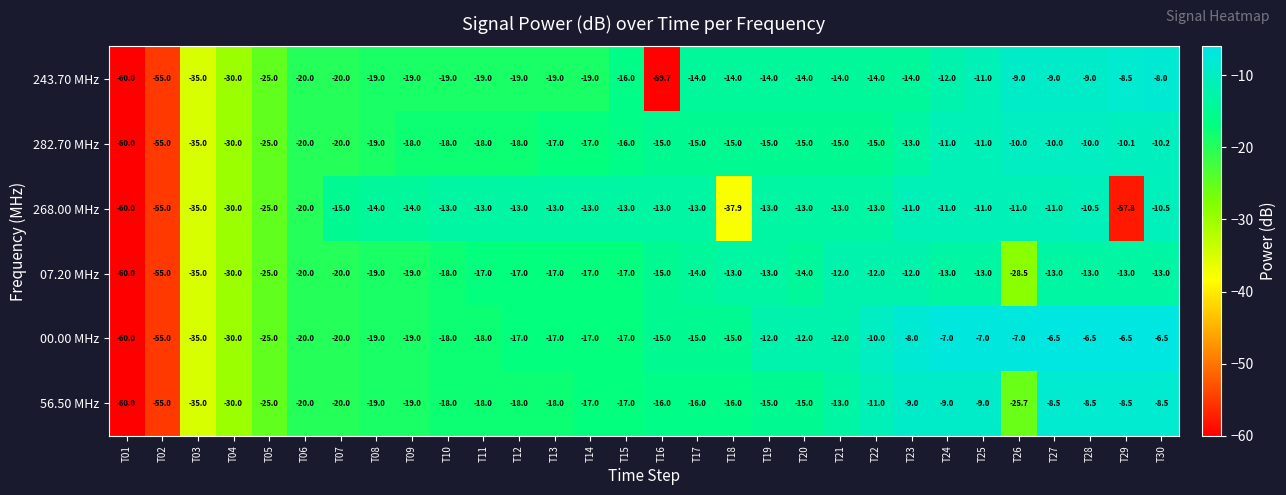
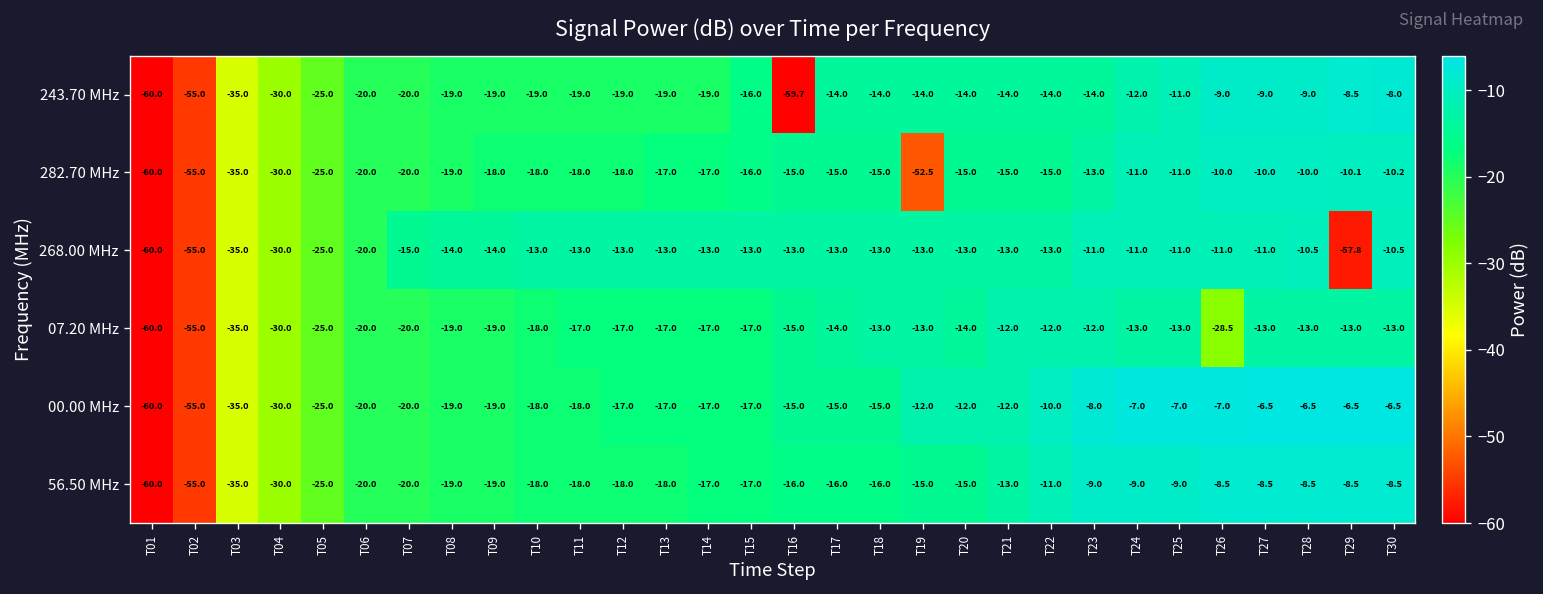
282.70 MHz, T19: -15.0 -> -52.5
268.00 MHz, T18: -37.9 -> -13.0
56.50 MHz, T26: -25.7 -> -8.5
